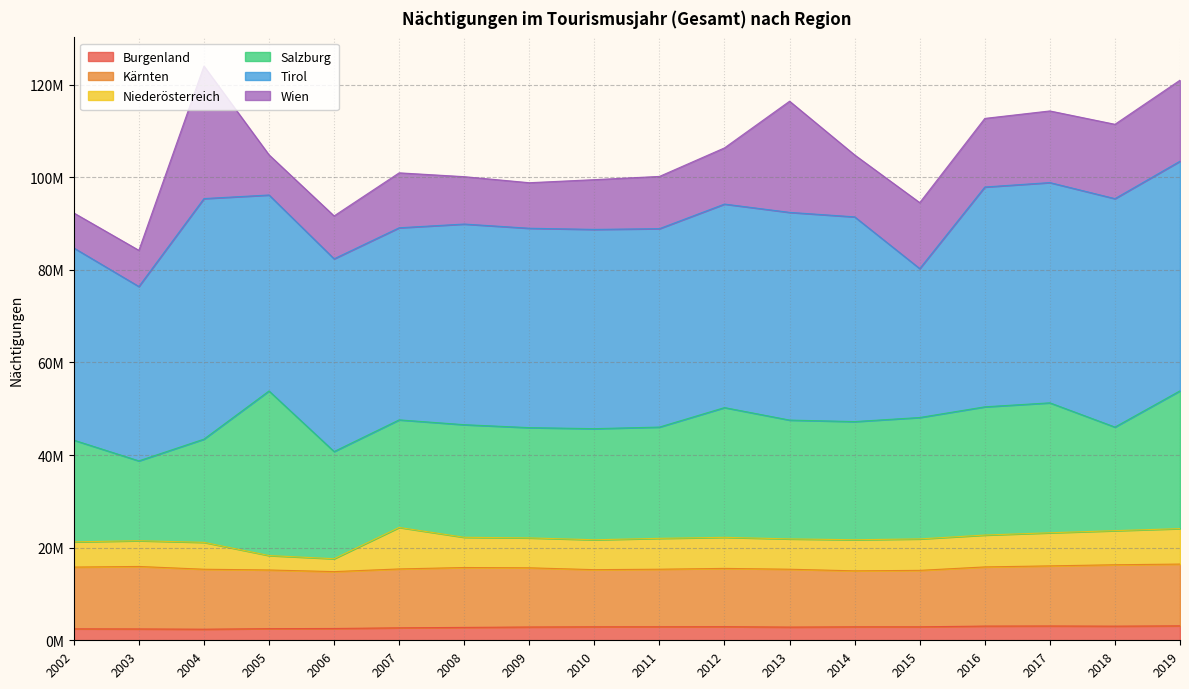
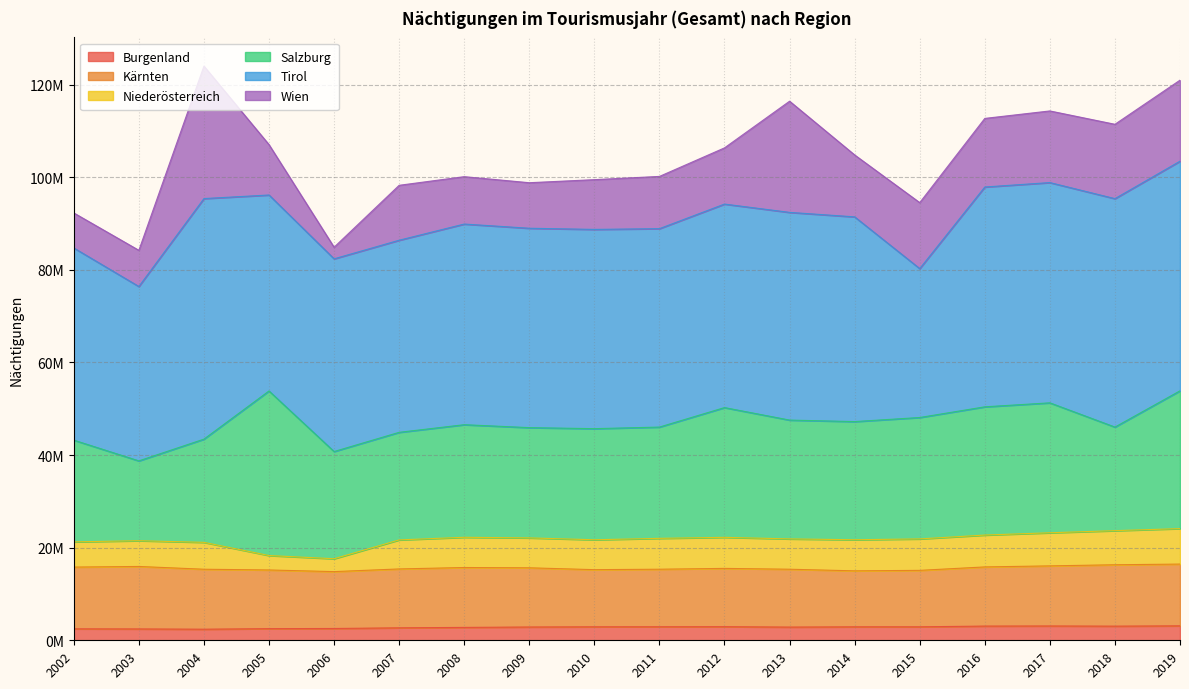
Wien, 2005: 9000000 -> 11000000
Wien, 2006: 9000000 -> 3000000
Niederösterreich, 2007: 9000000 -> 6000000
